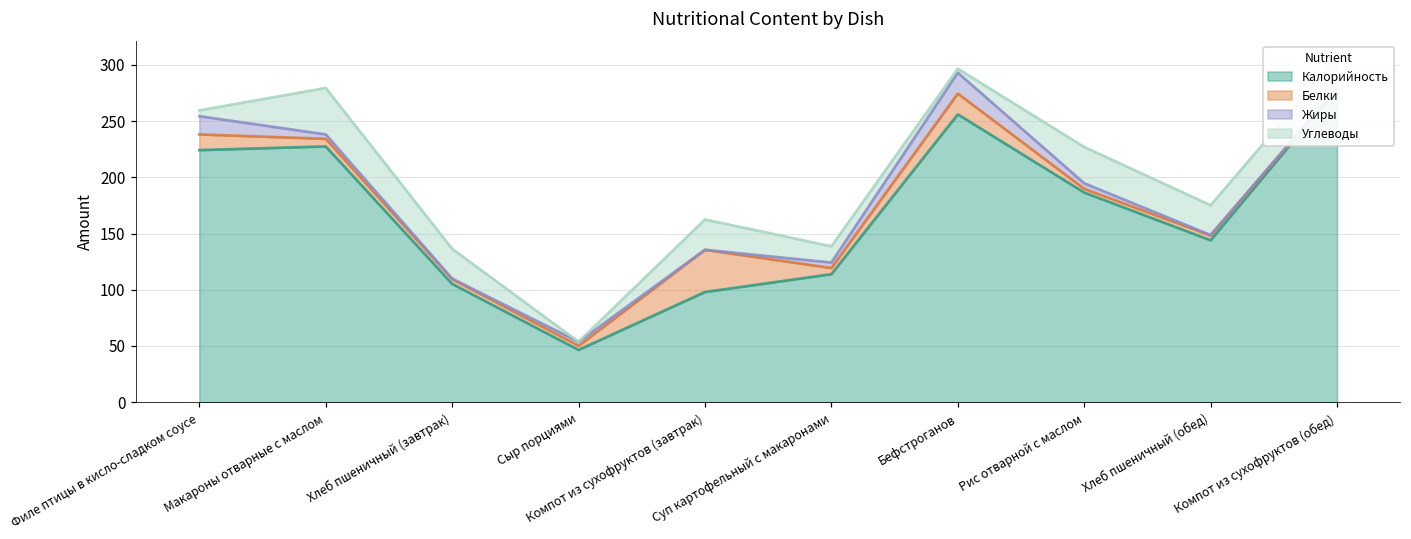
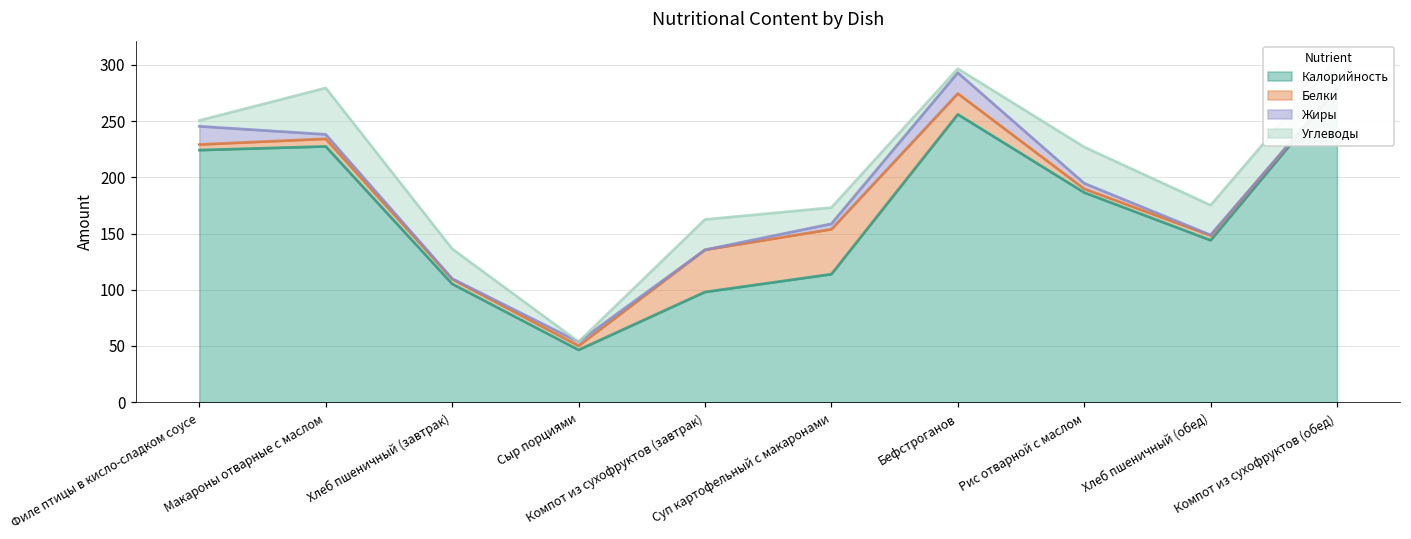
Белки, Филе птицы в кисло-сладком соусе: 14 -> 5
Белки, Суп картофельный с макаронами: 6 -> 40
